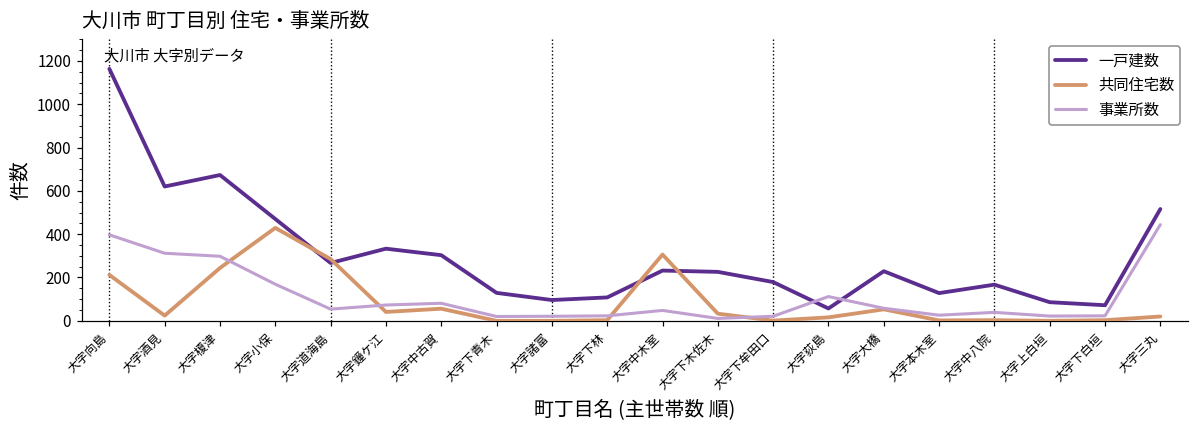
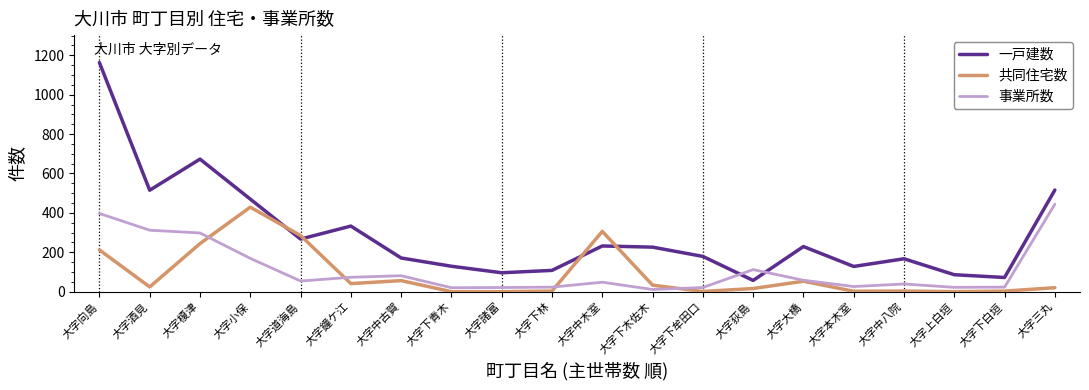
一戸建数, 大字酒見: 620 -> 520
一戸建数, 大字中古賀: 300 -> 170
